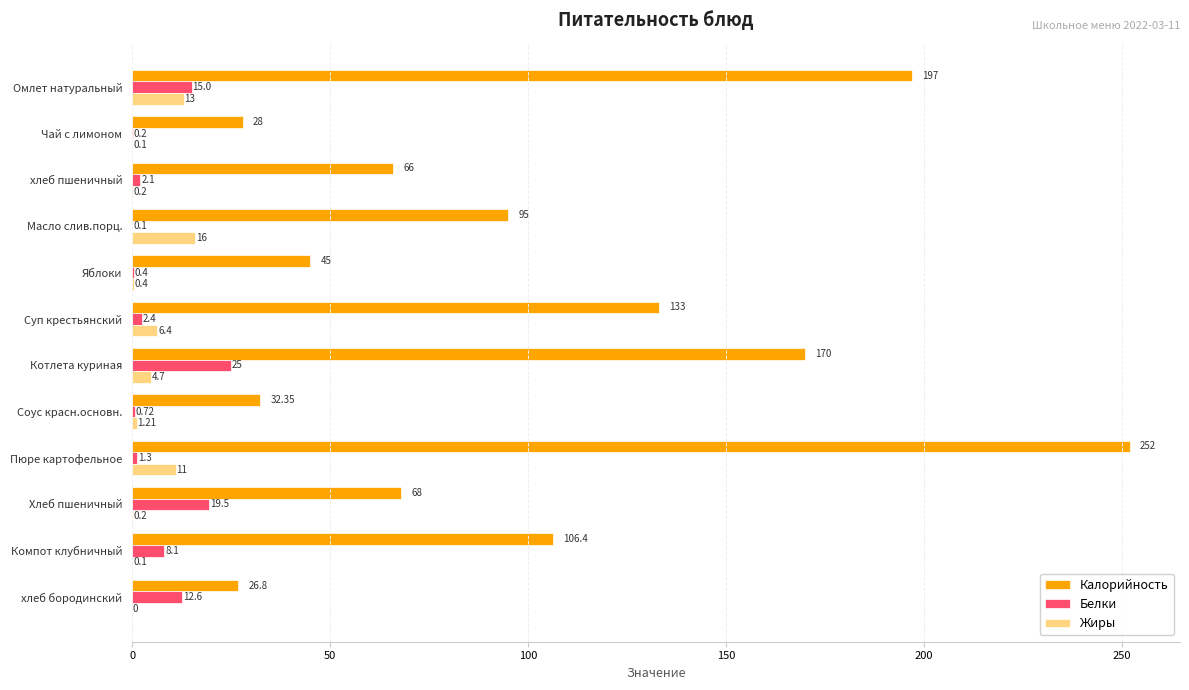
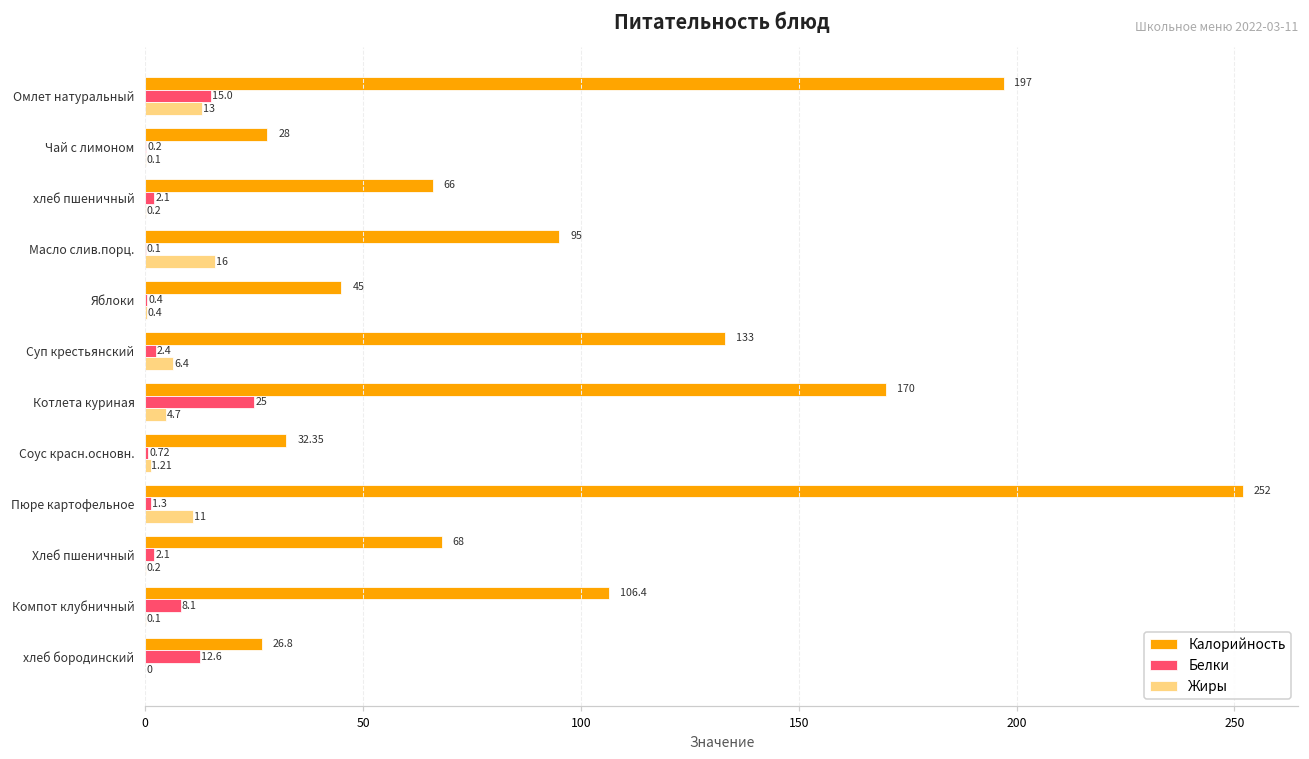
Белки, Хлеб пшеничный: 19.5 -> 2.1
